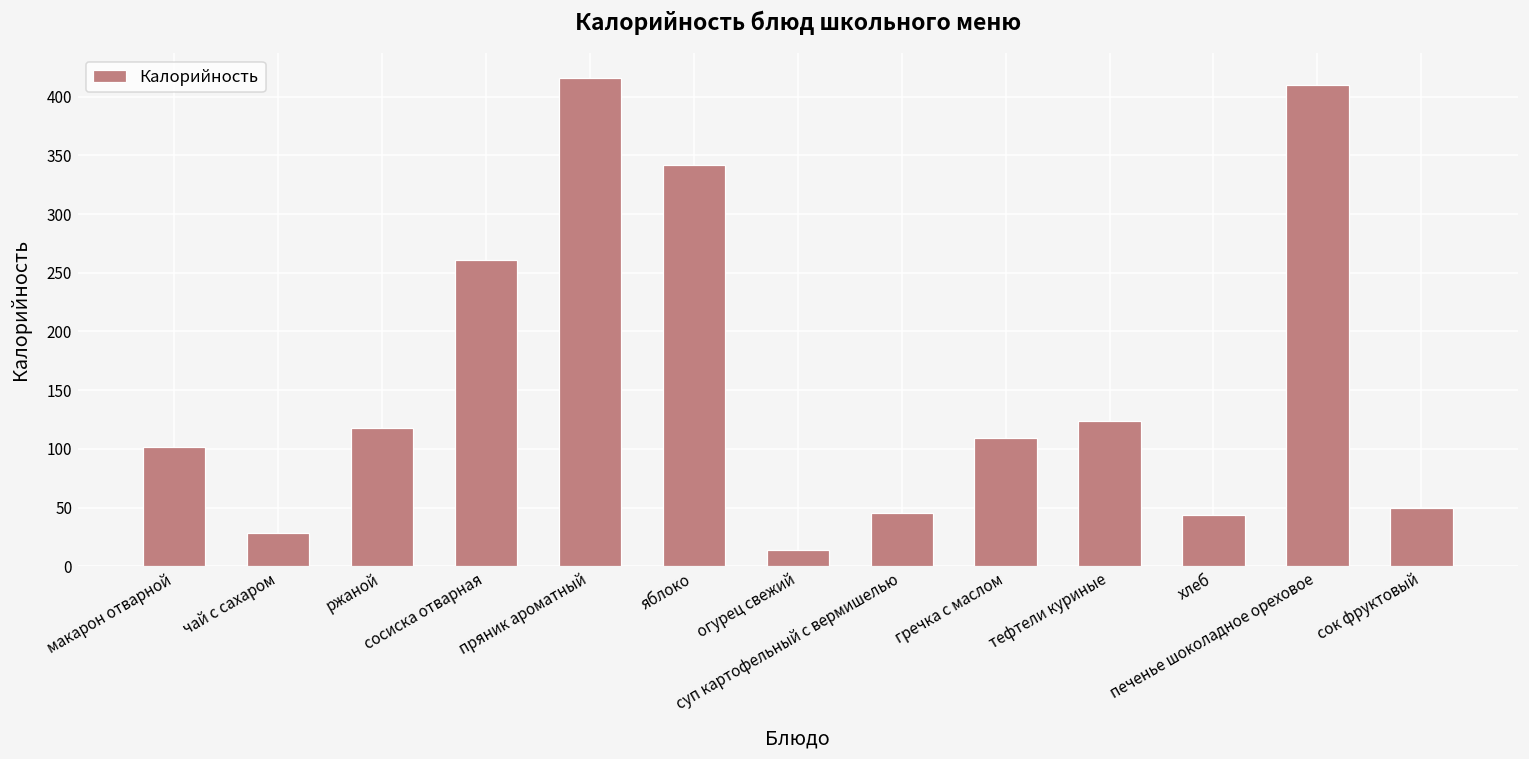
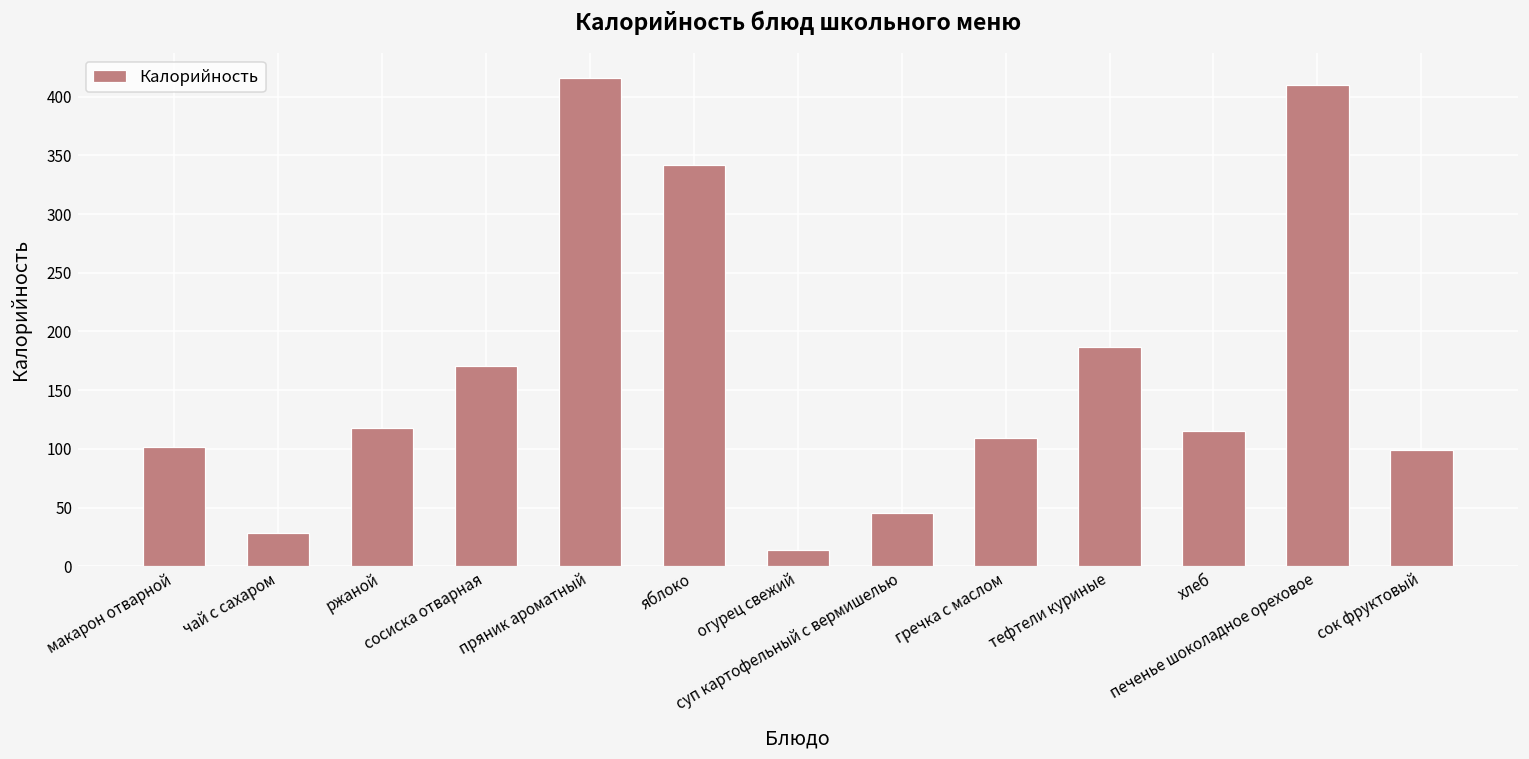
сосиска отварная: 261 -> 171
тефтели куриные: 124 -> 187
хлеб: 44 -> 115
сок фруктовый: 50 -> 99
